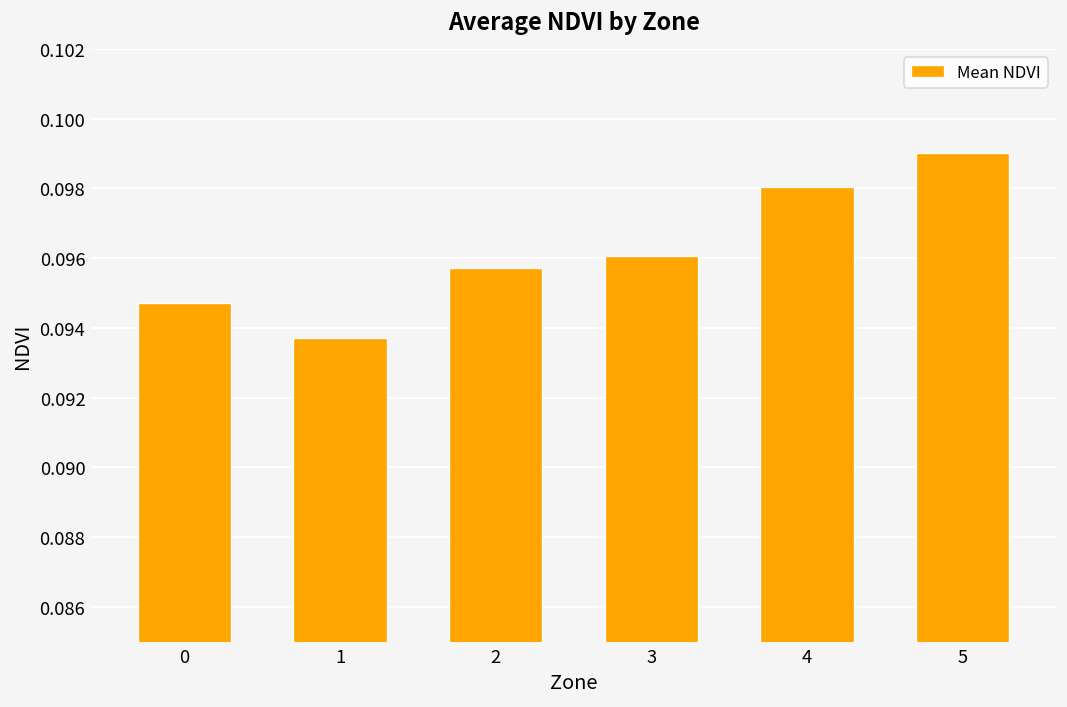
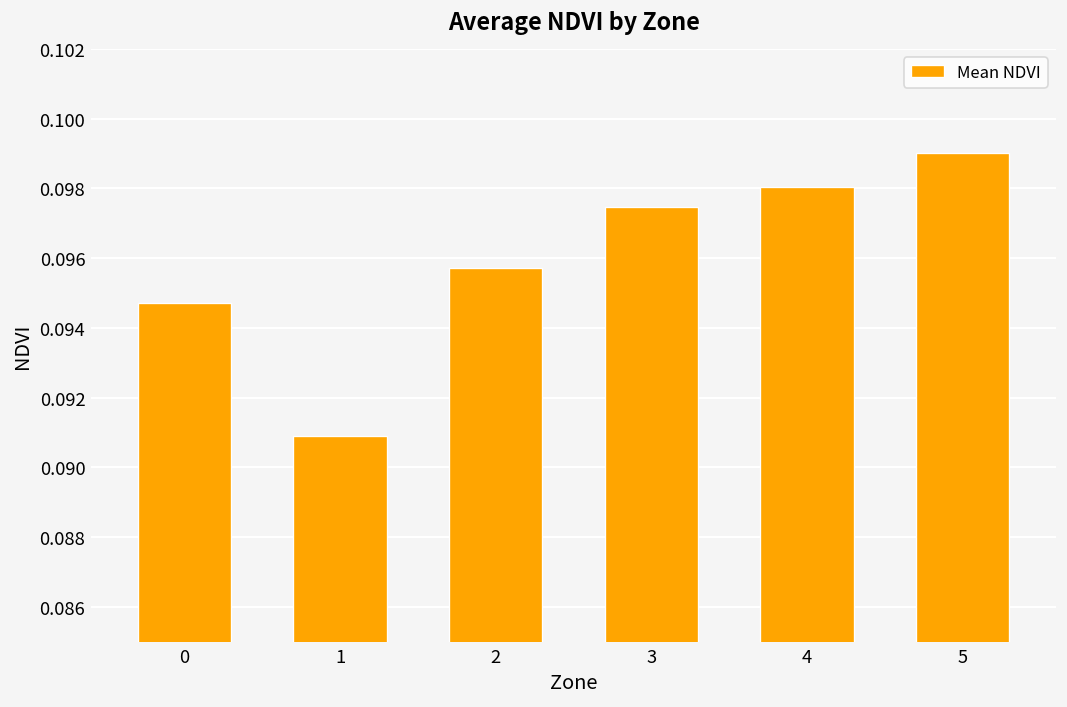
1: 0.0937 -> 0.0909
3: 0.0961 -> 0.0975
